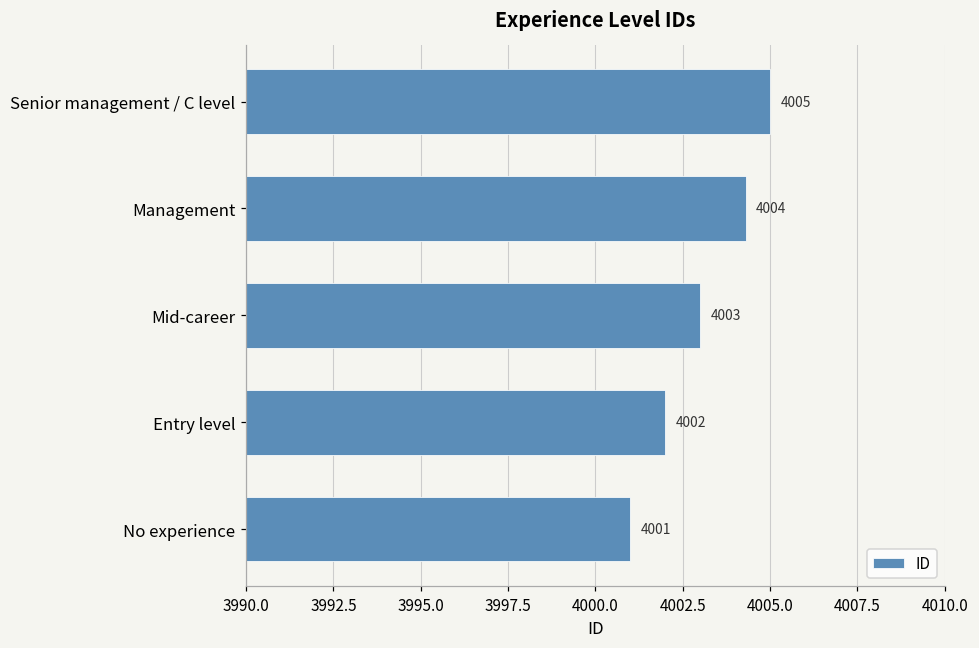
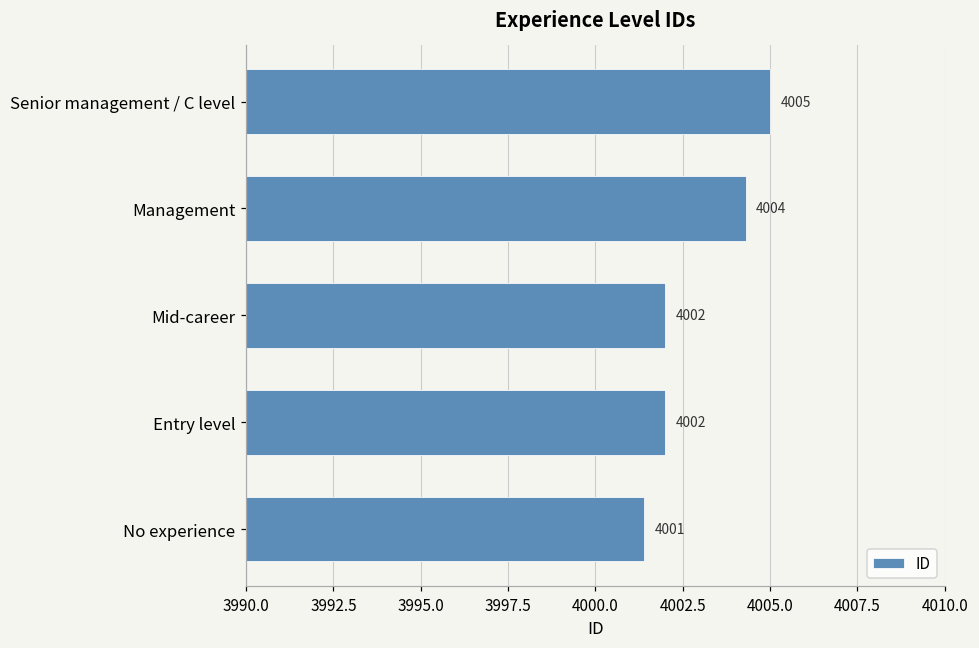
Mid-career: 4003 -> 4002
No experience: 4001.0 -> 4001.4
